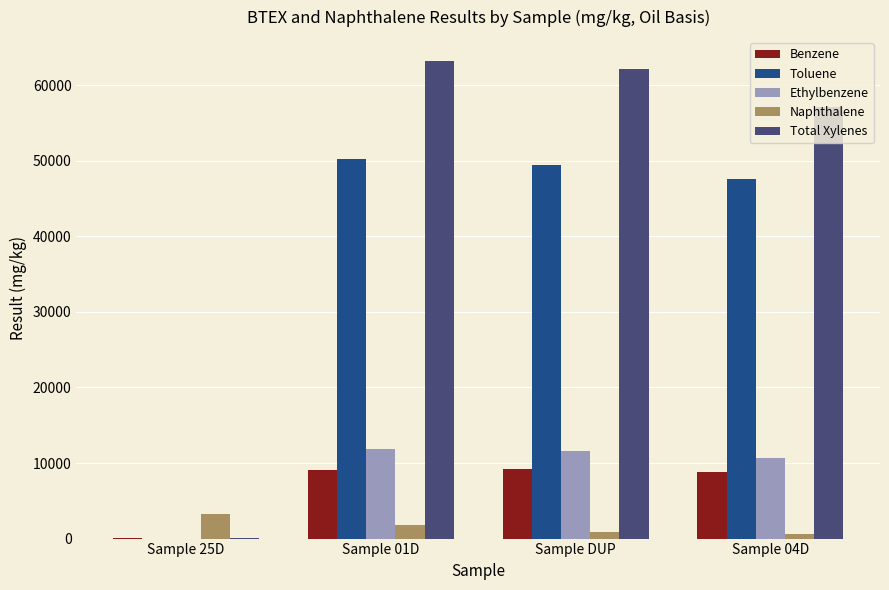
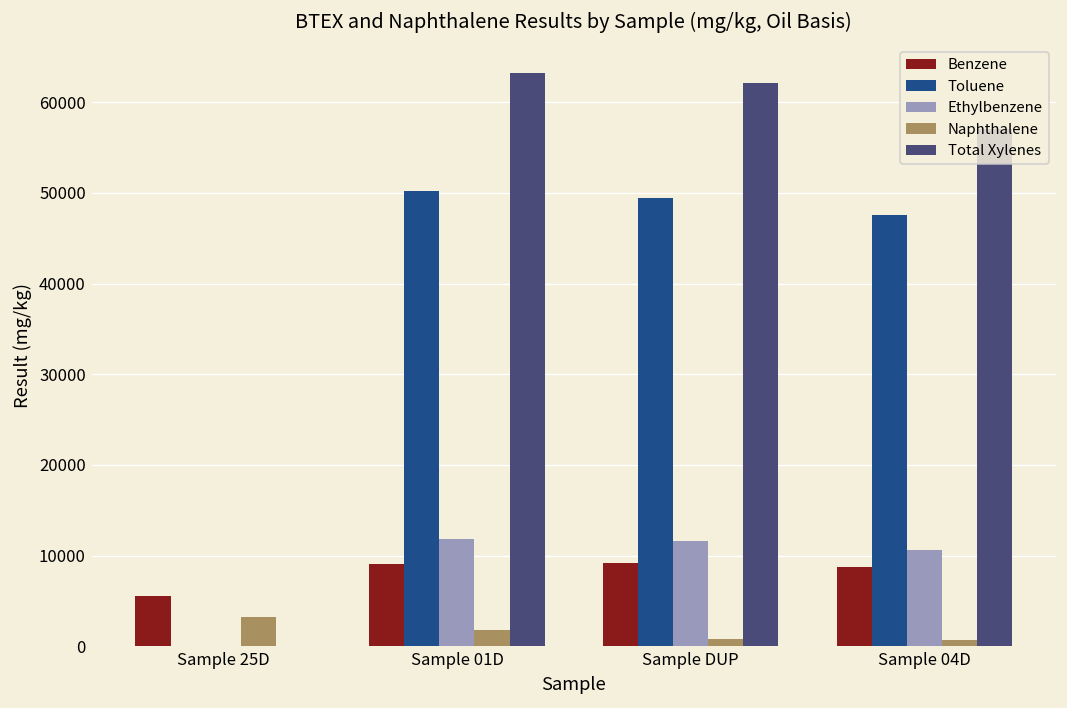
Benzene, Sample 25D: 0 -> 6000
